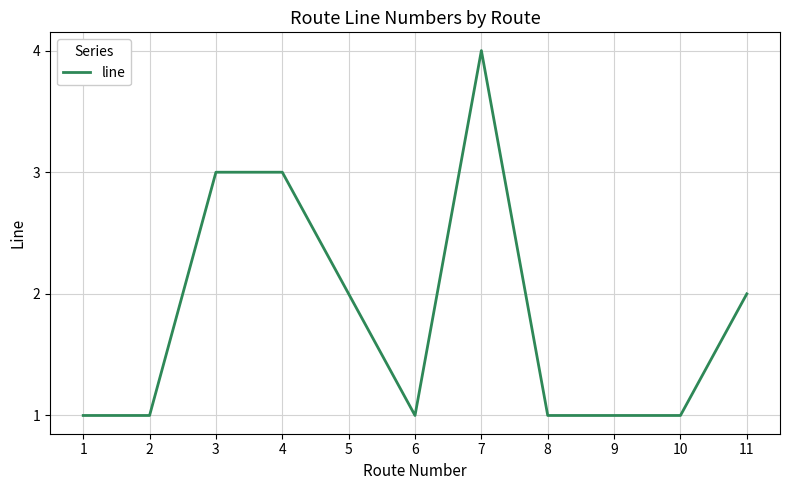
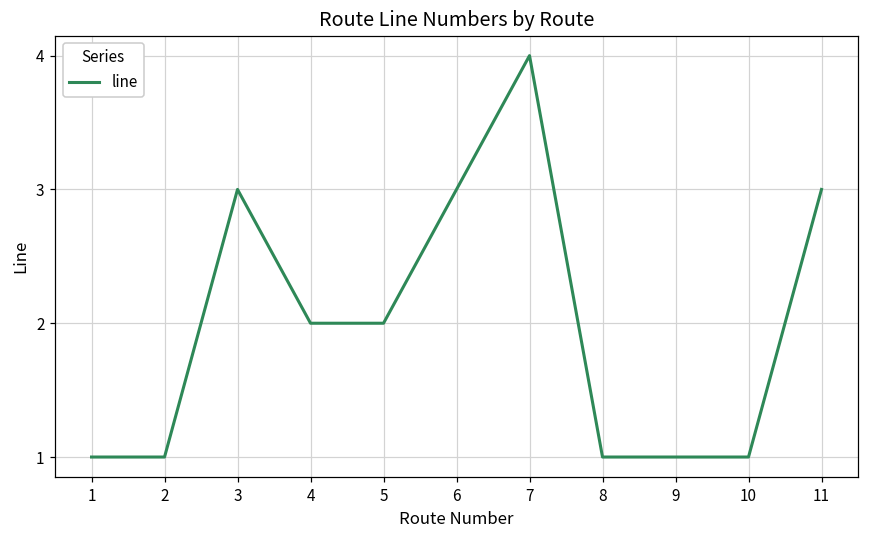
4: 3 -> 2
6: 1 -> 3
11: 2 -> 3
